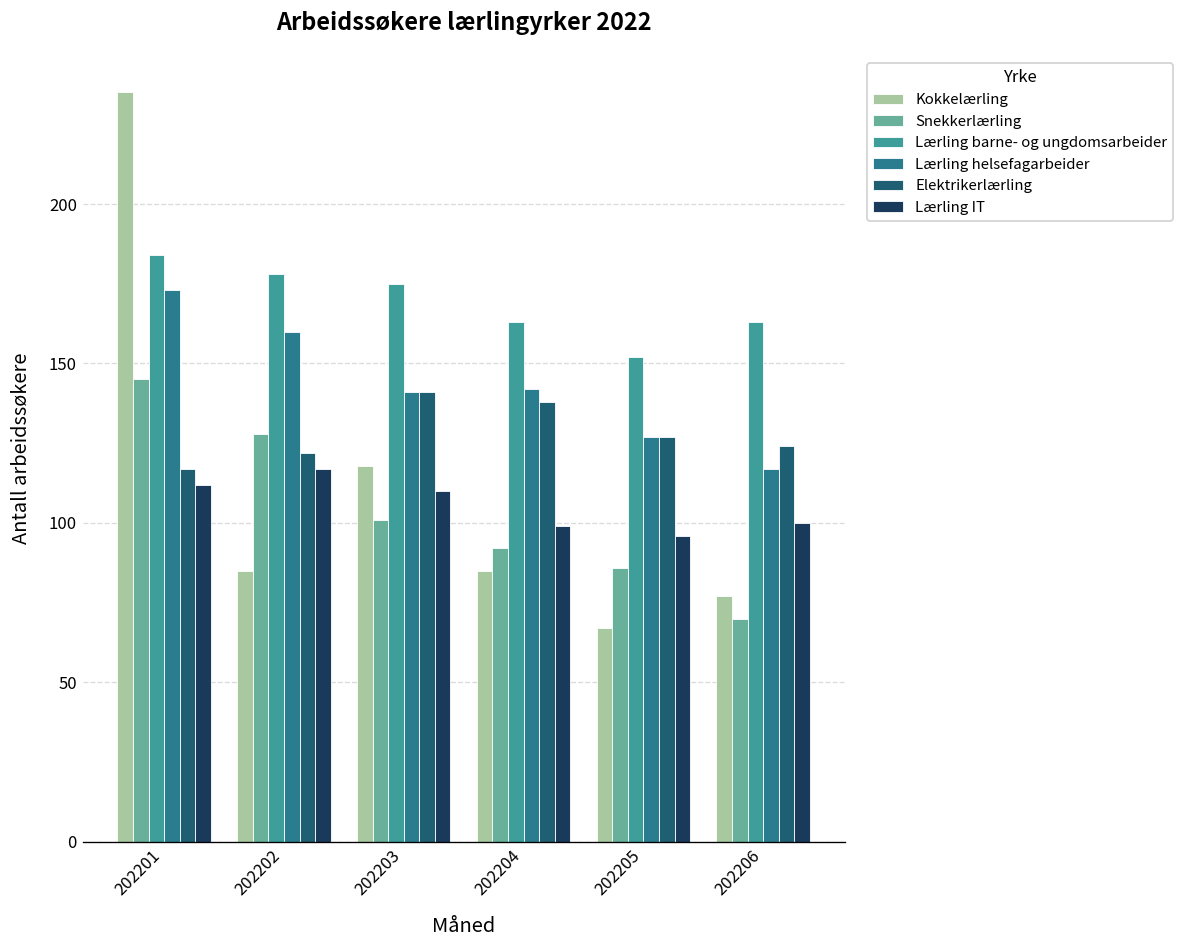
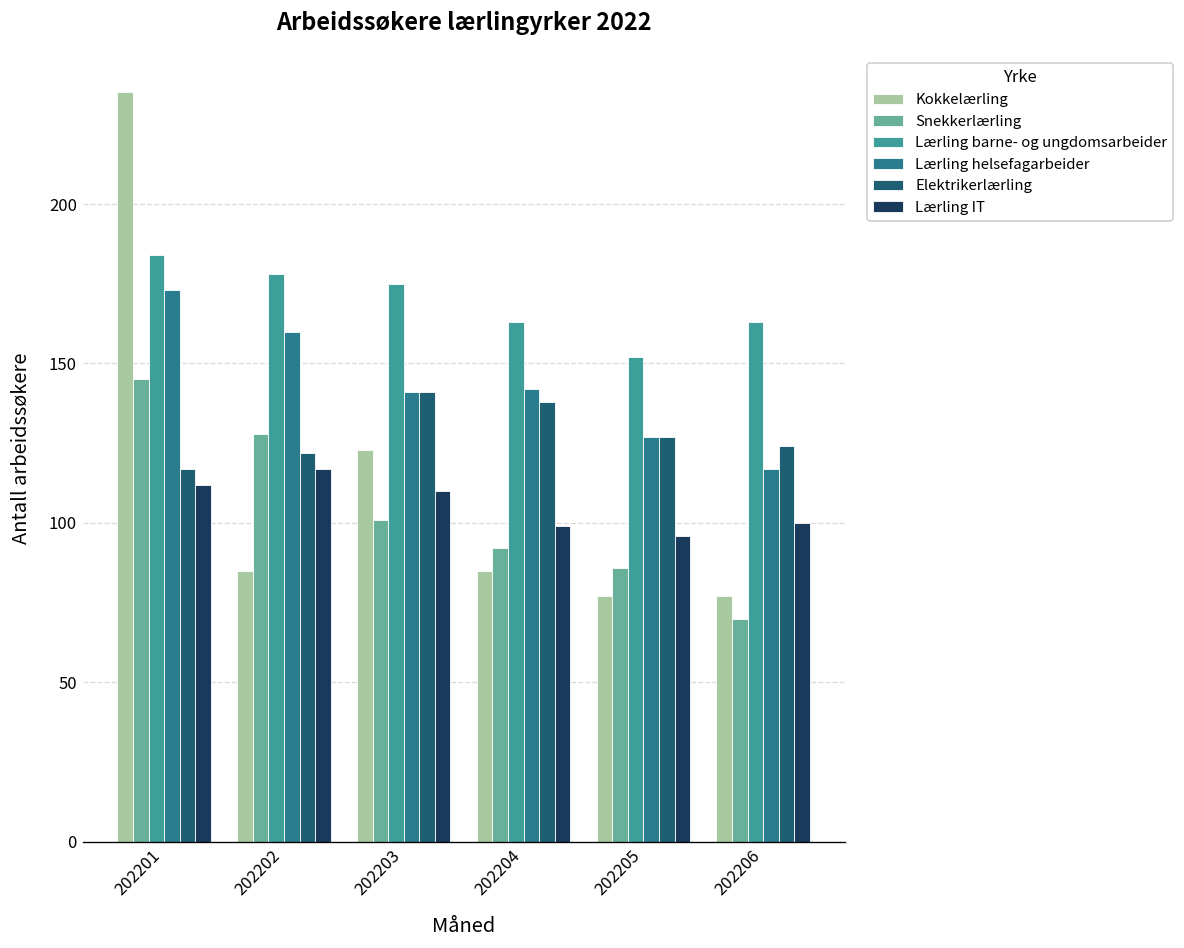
Kokkelærling, 202203: 118 -> 123
Kokkelærling, 202205: 67 -> 77
